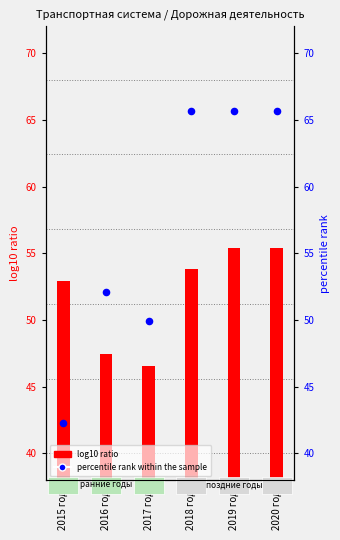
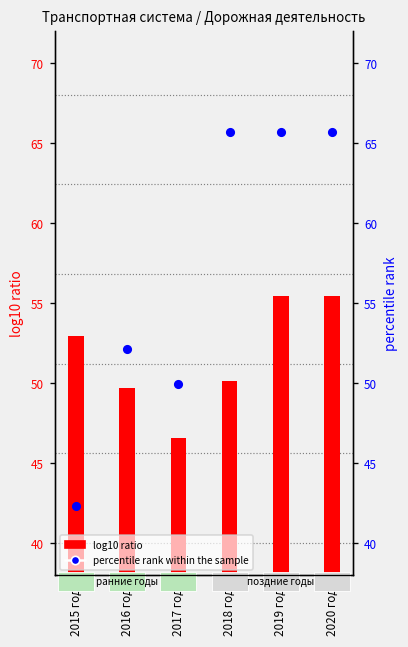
log10 ratio, 2016 год: 47.5 -> 49.7
log10 ratio, 2018 год: 53.8 -> 50.2
